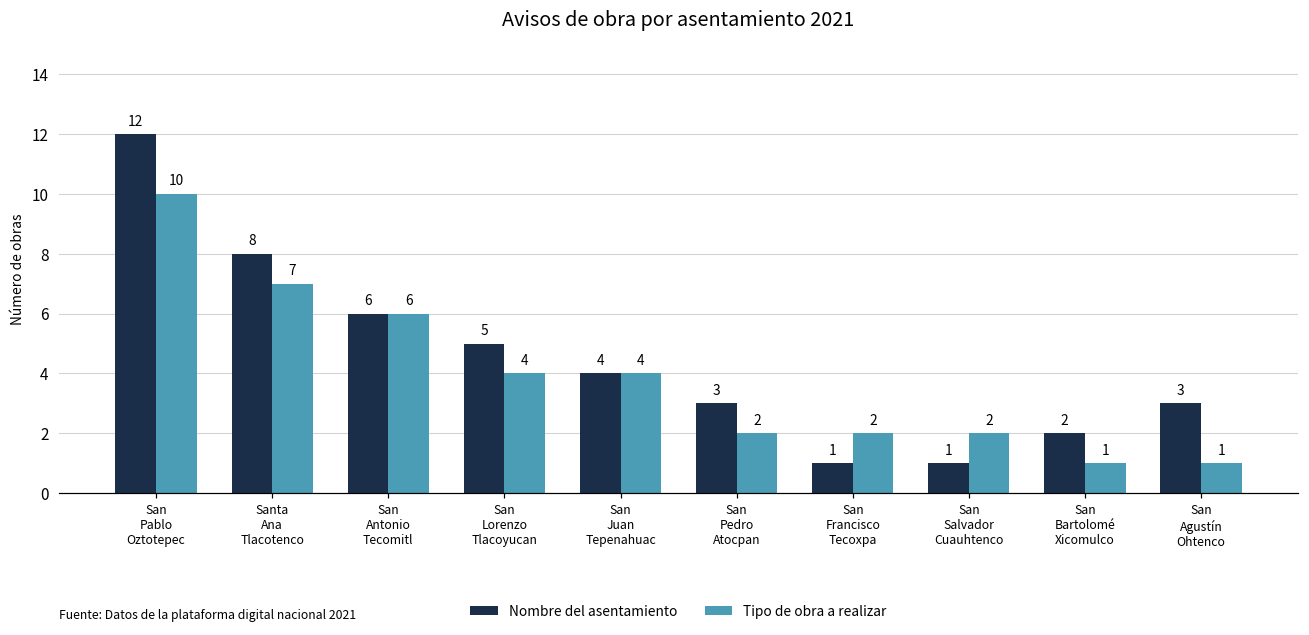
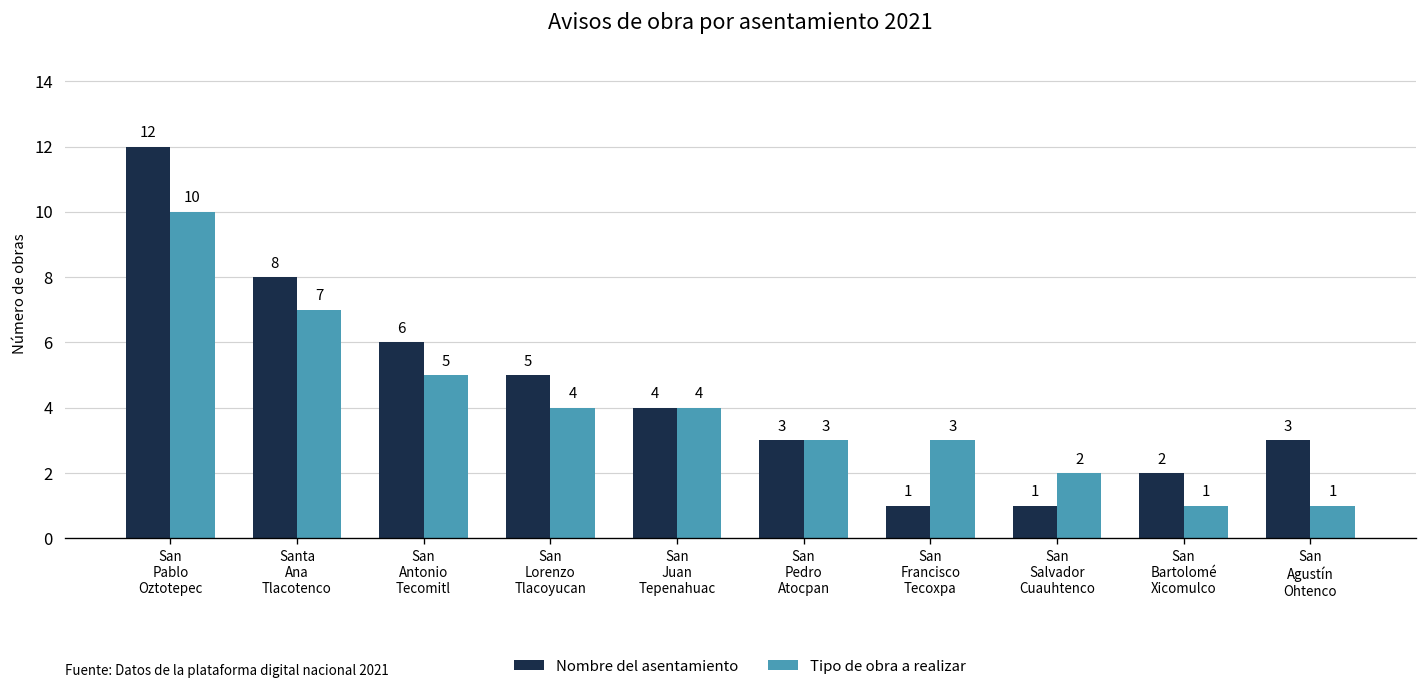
Tipo de obra a realizar, San Antonio Tecomitl: 6 -> 5
Tipo de obra a realizar, San Pedro Atocpan: 2 -> 3
Tipo de obra a realizar, San Francisco Tecoxpa: 2 -> 3
